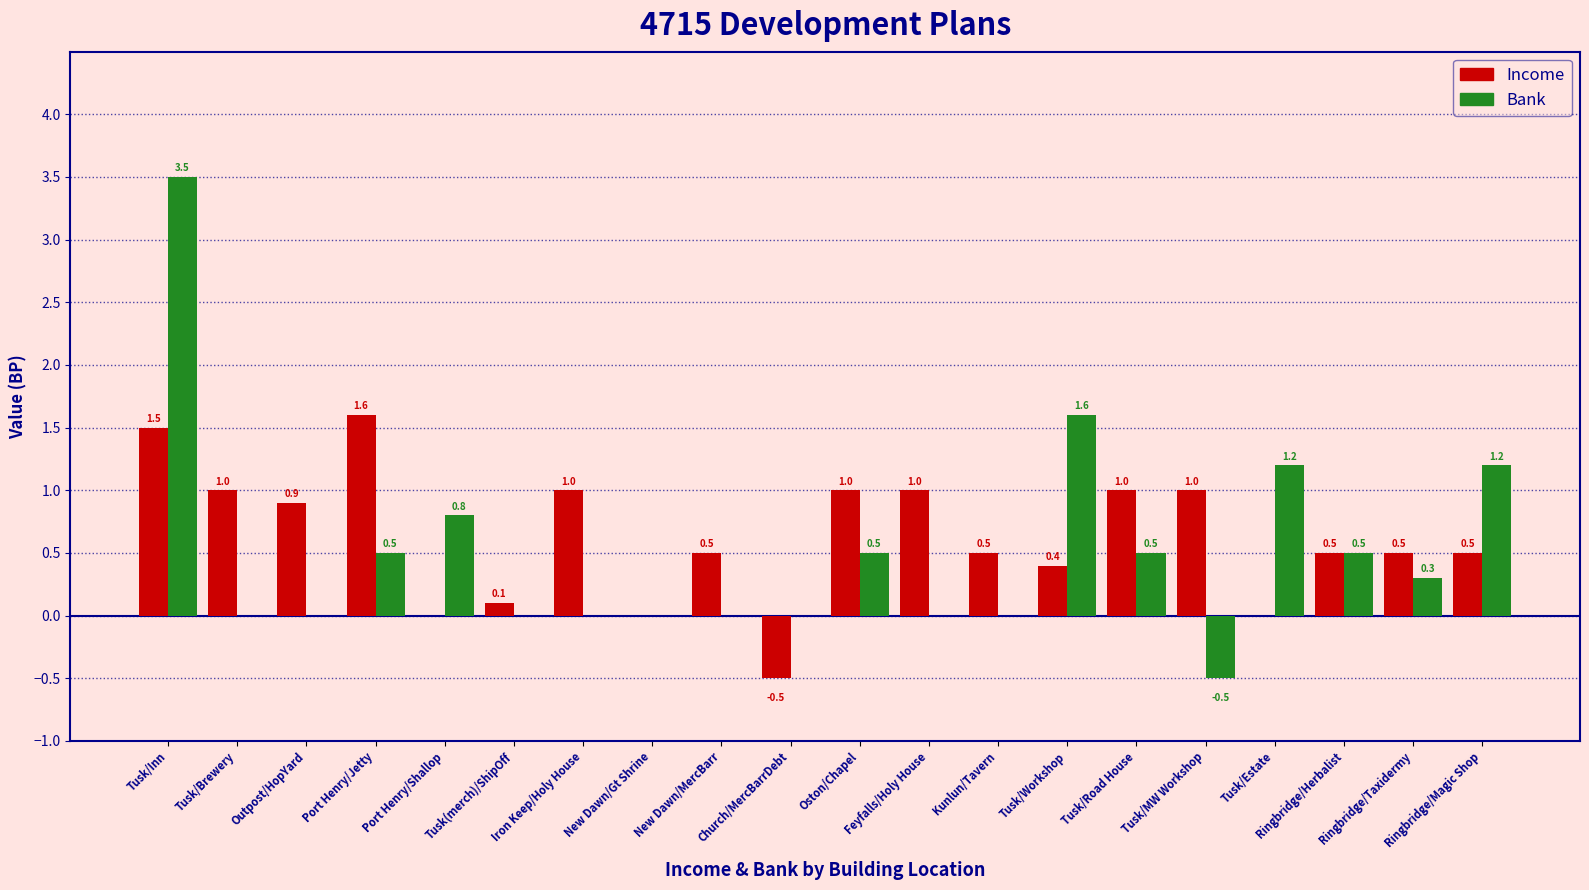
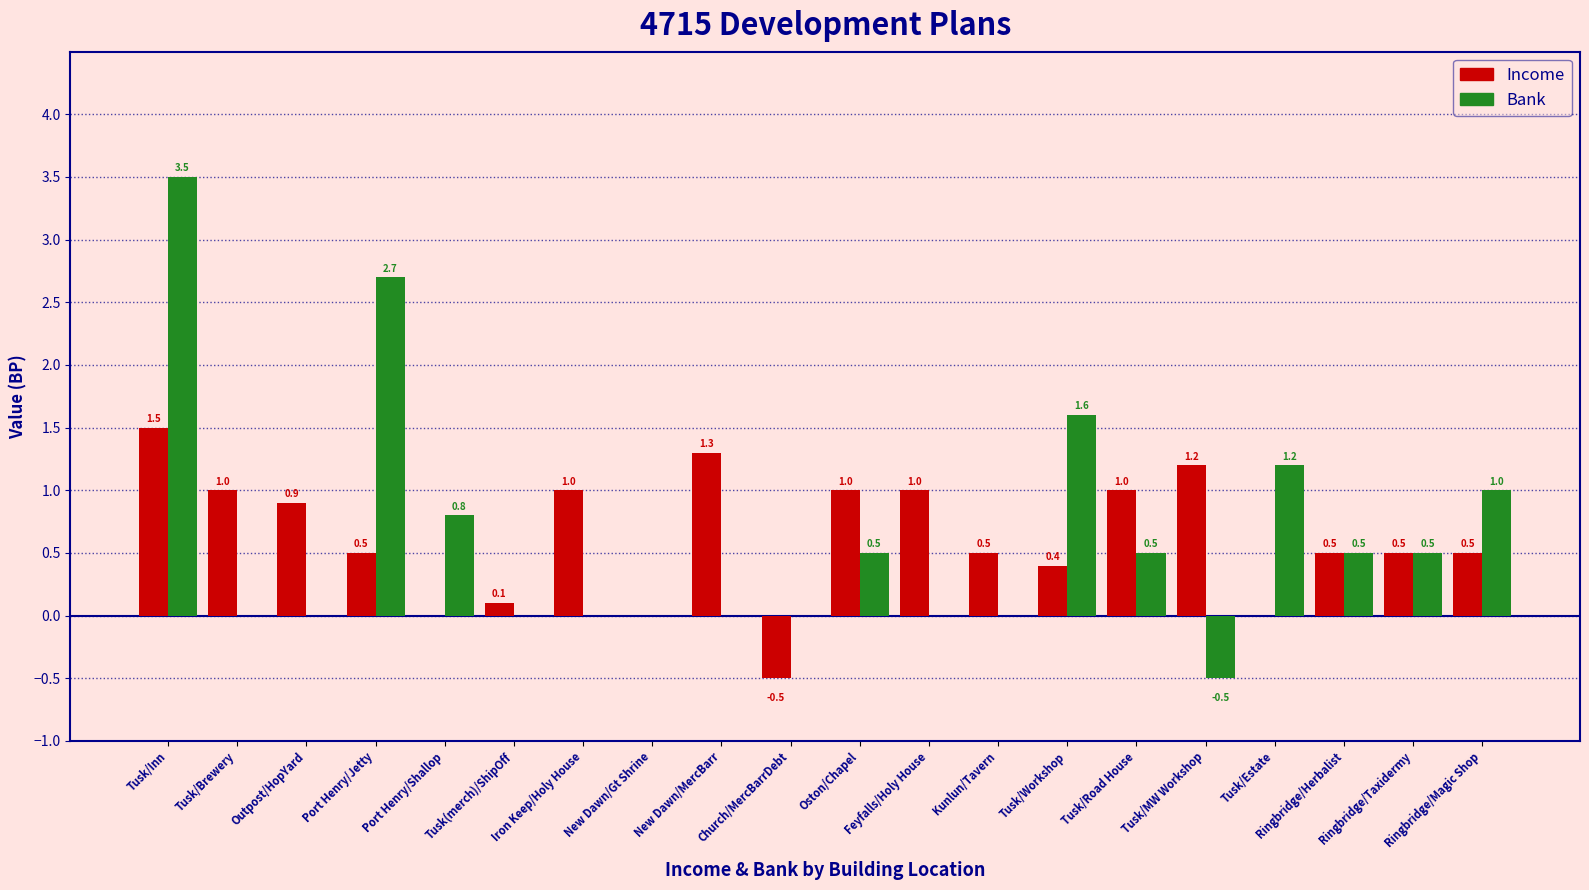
Income, Port Henry/Jetty: 1.6 -> 0.5
Bank, Port Henry/Jetty: 0.5 -> 2.7
Income, New Dawn/MercBarr: 0.5 -> 1.3
Income, Tusk/MW Workshop: 1.0 -> 1.2
Bank, Ringbridge/Taxidermy: 0.3 -> 0.5
Bank, Ringbridge/Magic Shop: 1.2 -> 1.0
